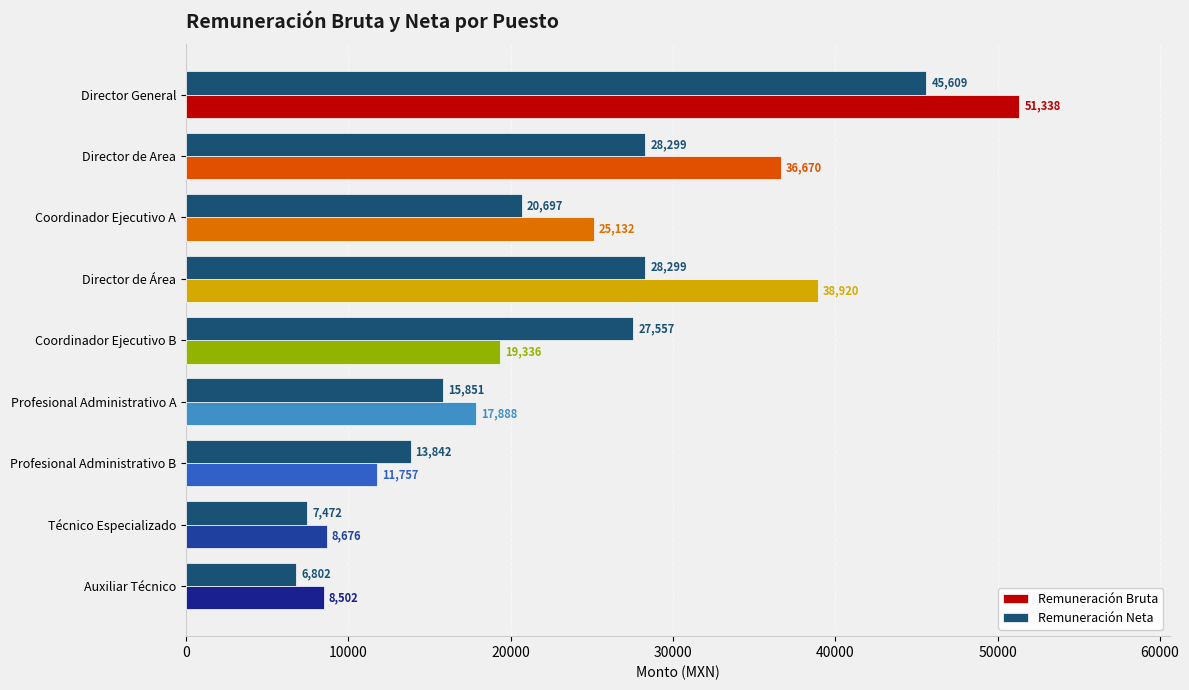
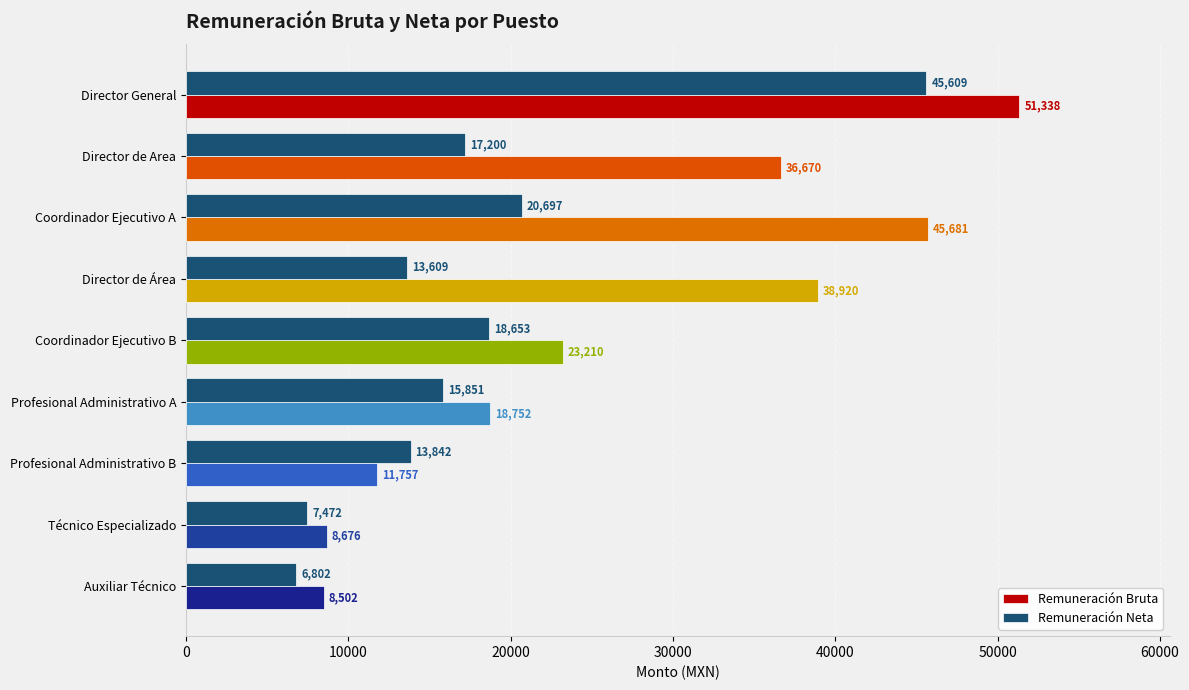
Remuneración Neta, Director de Area: 28,299 -> 17,200
Remuneración Bruta, Coordinador Ejecutivo A: 25,132 -> 45,681
Remuneración Neta, Director de Área: 28,299 -> 13,609
Remuneración Neta, Coordinador Ejecutivo B: 27,557 -> 18,653
Remuneración Bruta, Coordinador Ejecutivo B: 19,336 -> 23,210
Remuneración Bruta, Profesional Administrativo A: 17,888 -> 18,752
